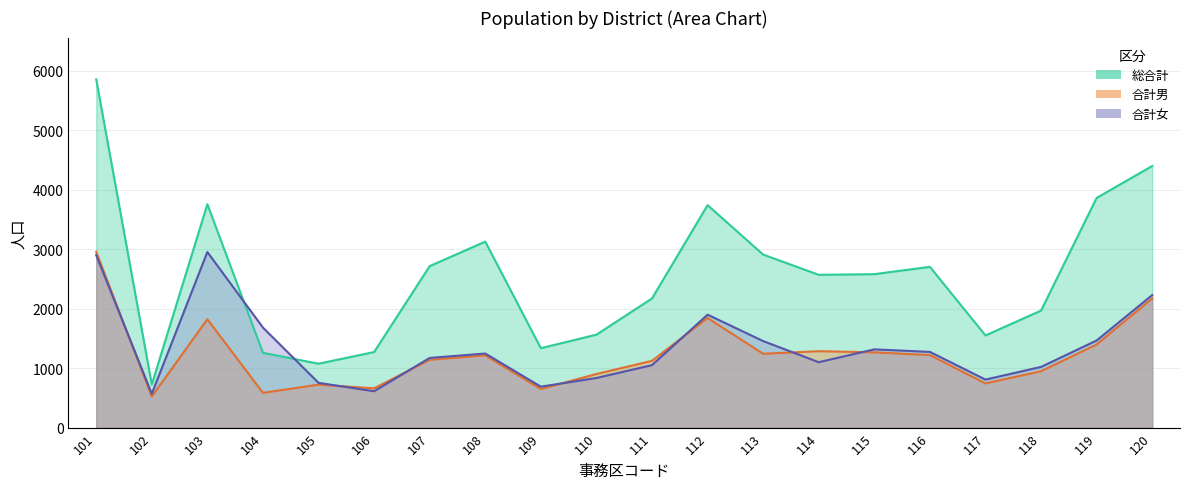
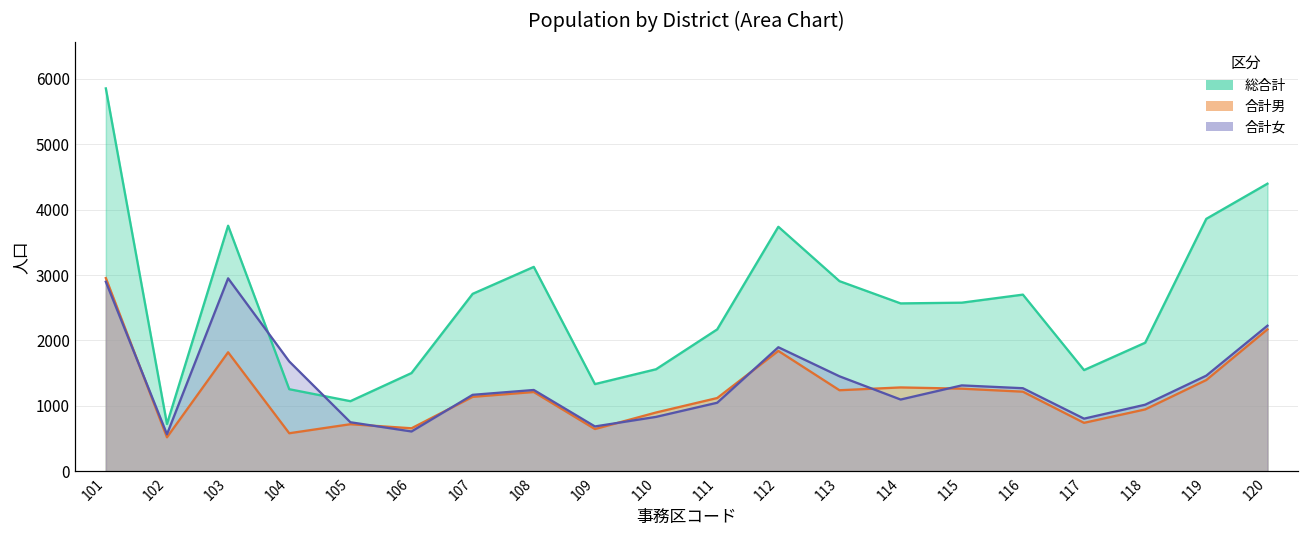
総合計, 106: 1300 -> 1500
